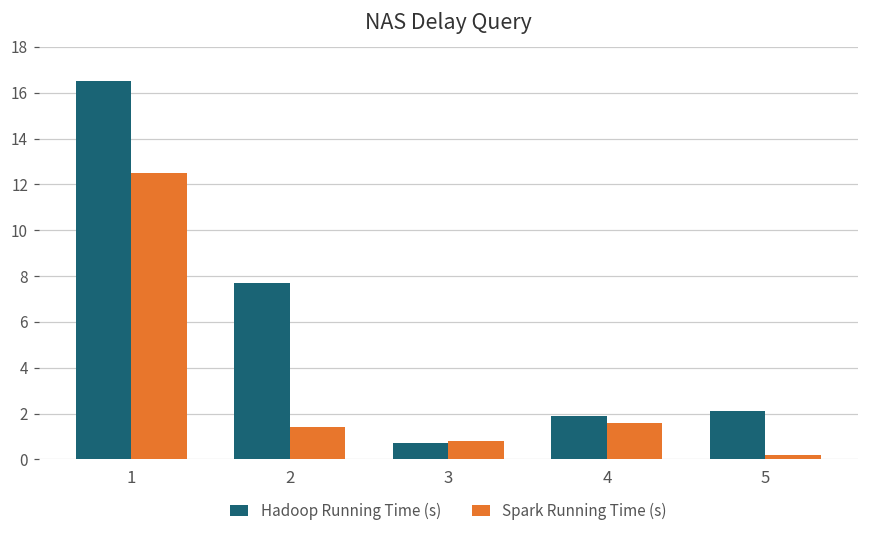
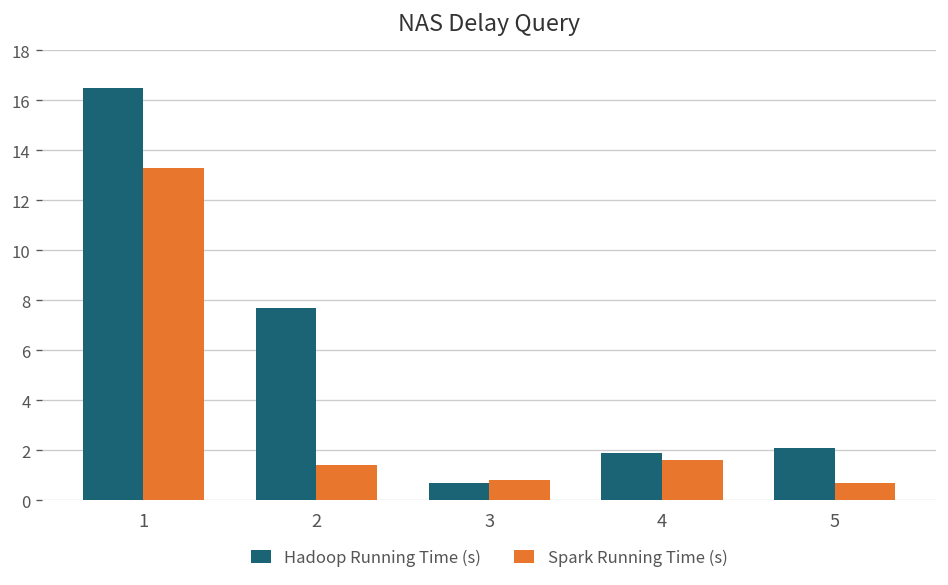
Spark Running Time (s), 1: 12.5 -> 13.3
Spark Running Time (s), 5: 0.2 -> 0.7
